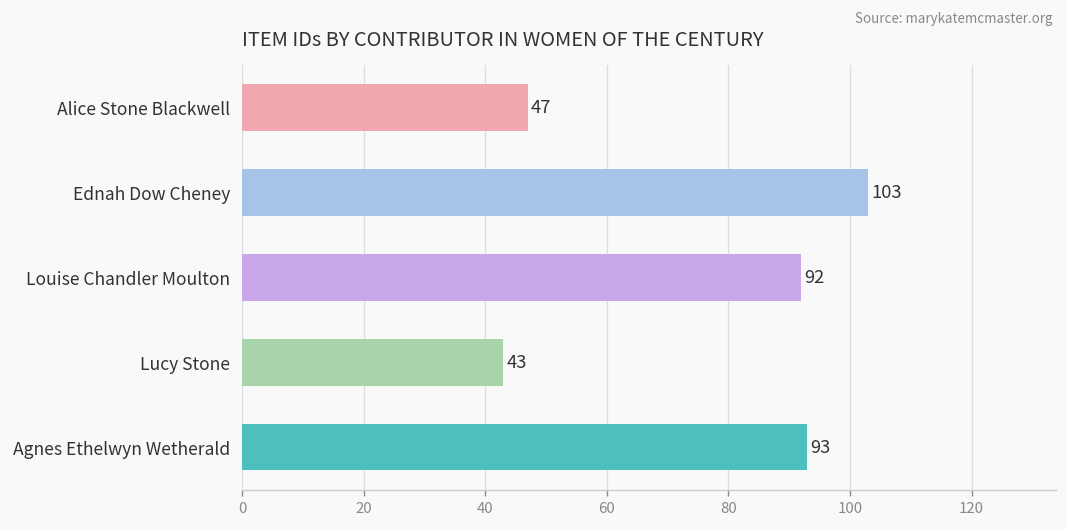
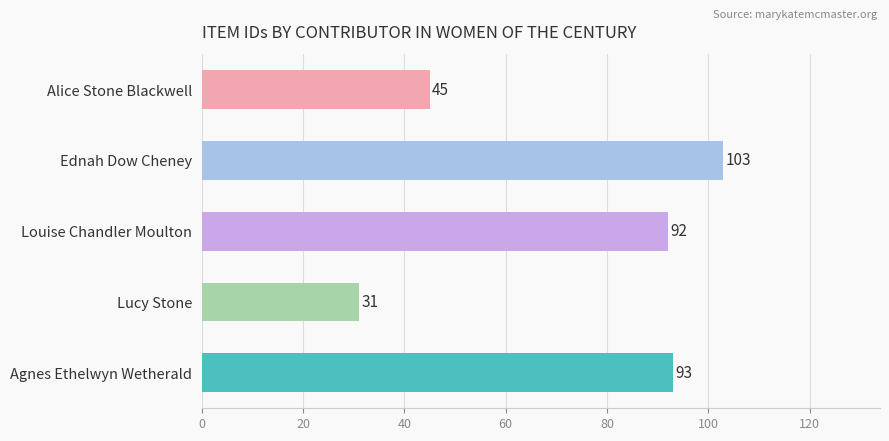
Alice Stone Blackwell: 47 -> 45
Lucy Stone: 43 -> 31
